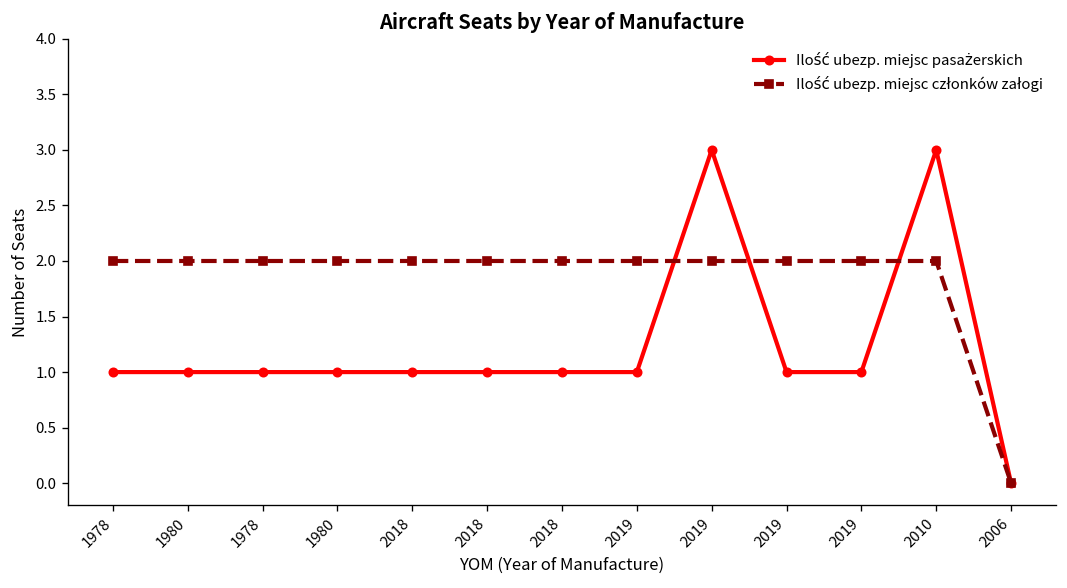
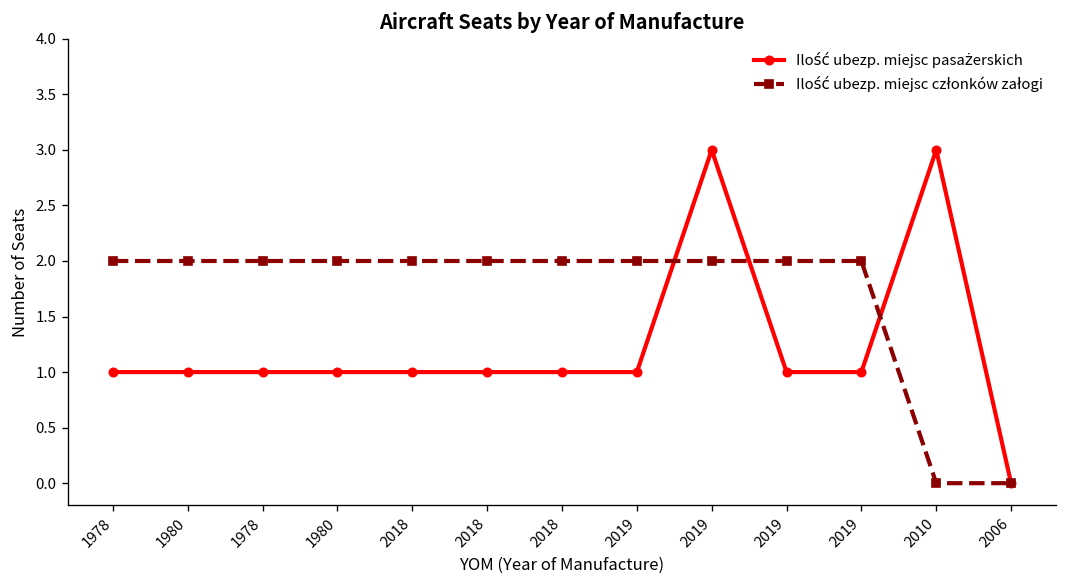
Ilość ubezp. miejsc członków załogi, 2010: 2 -> 0
